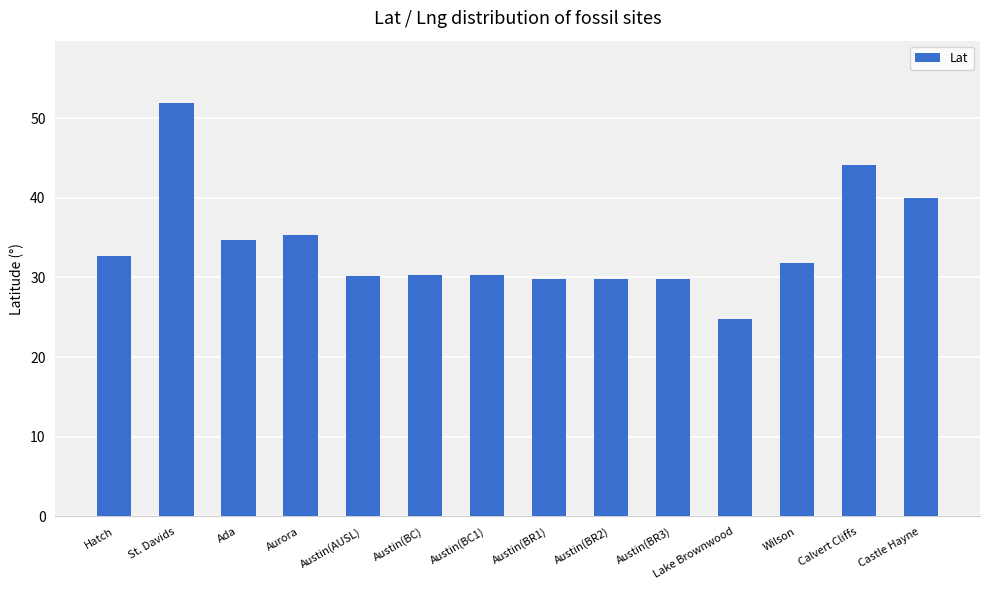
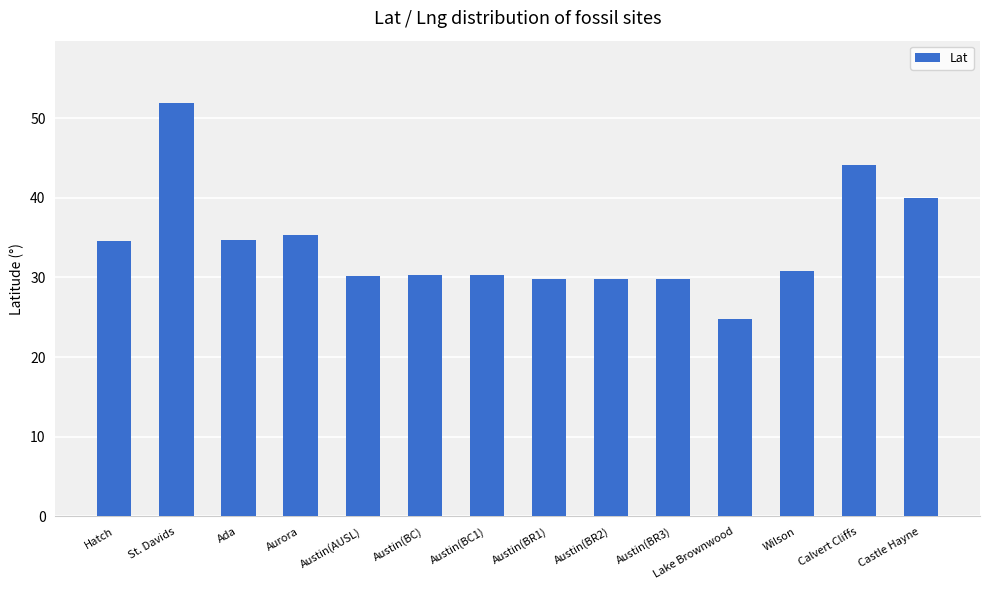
Hatch: 33 -> 35
Wilson: 32 -> 31
